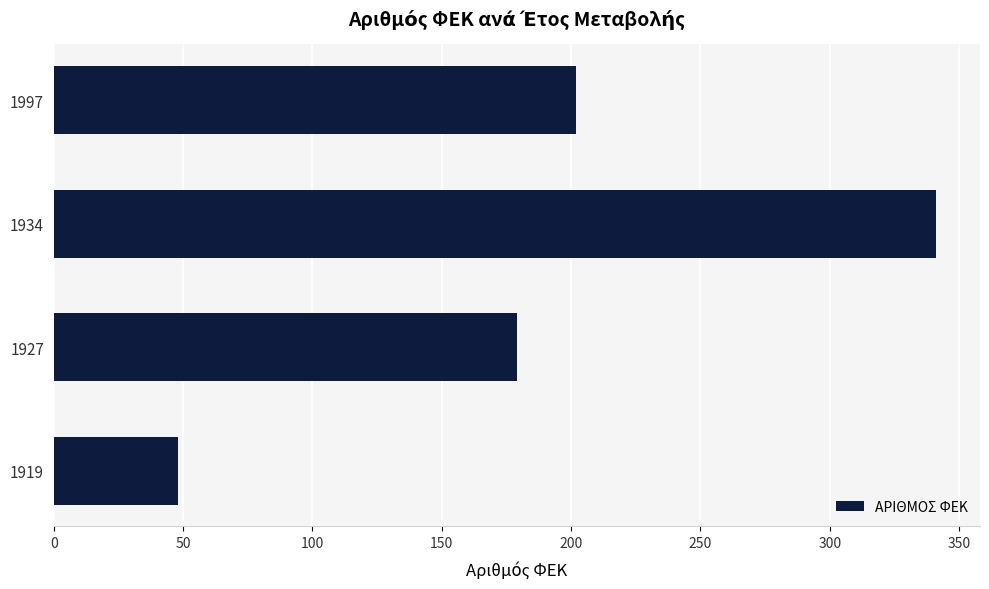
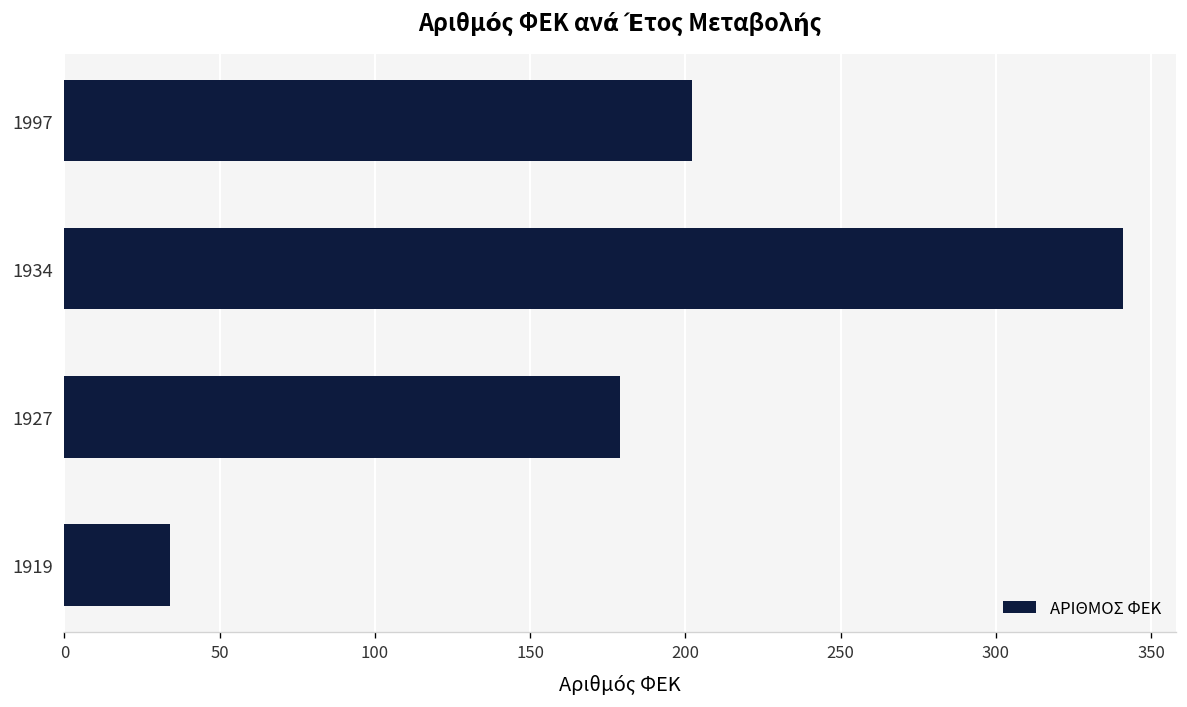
1919: 48 -> 34
